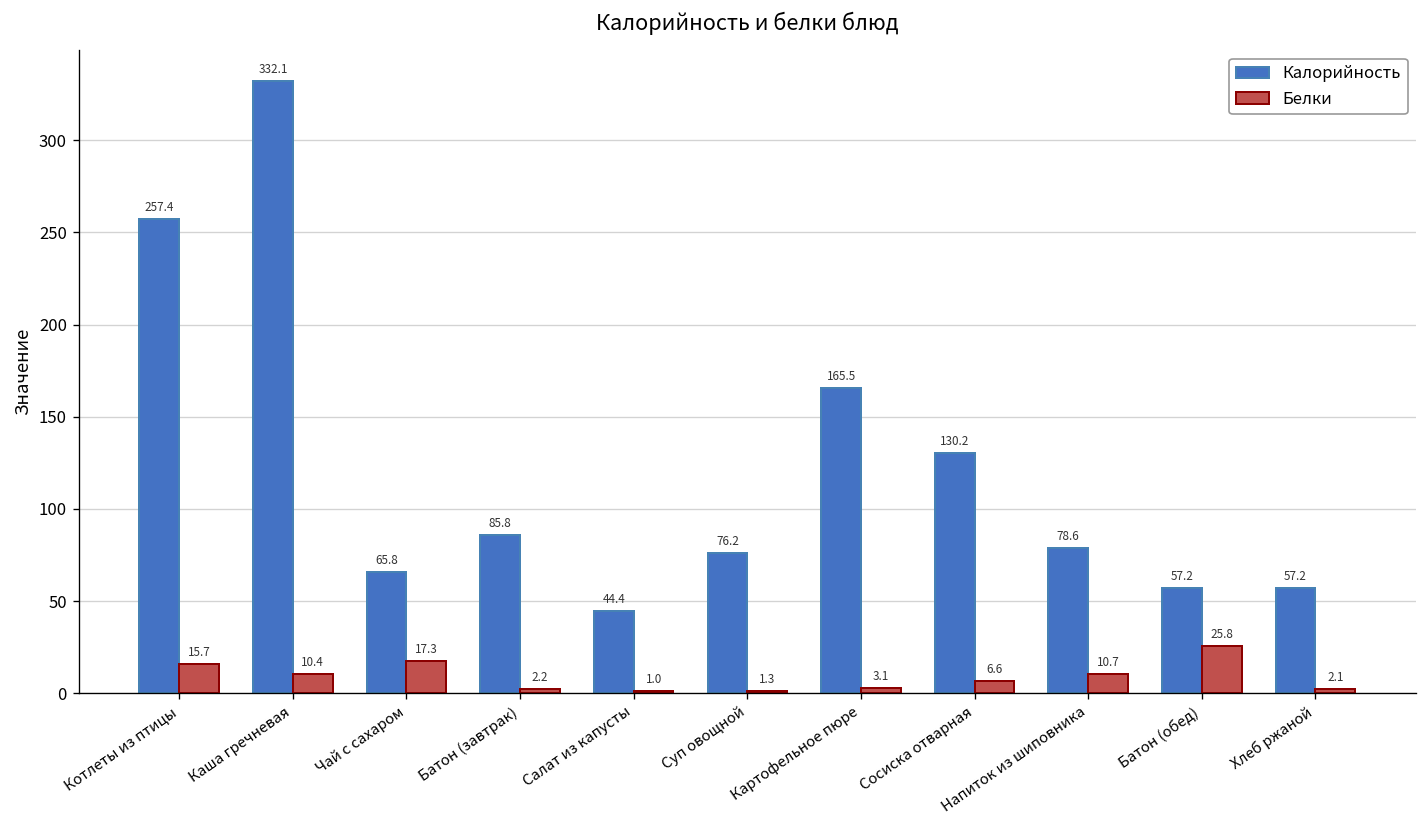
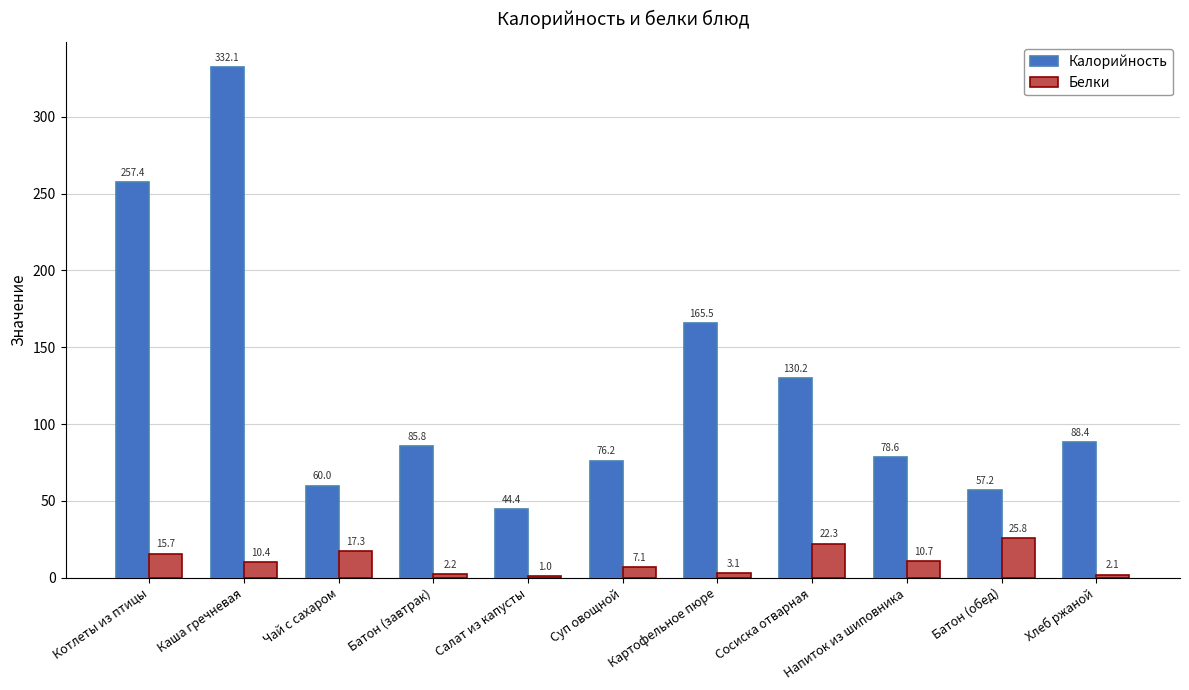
Калорийность, Чай с сахаром: 65.8 -> 60.0
Белки, Суп овощной: 1.3 -> 7.1
Белки, Сосиска отварная: 6.6 -> 22.3
Калорийность, Хлеб ржаной: 57.2 -> 88.4
